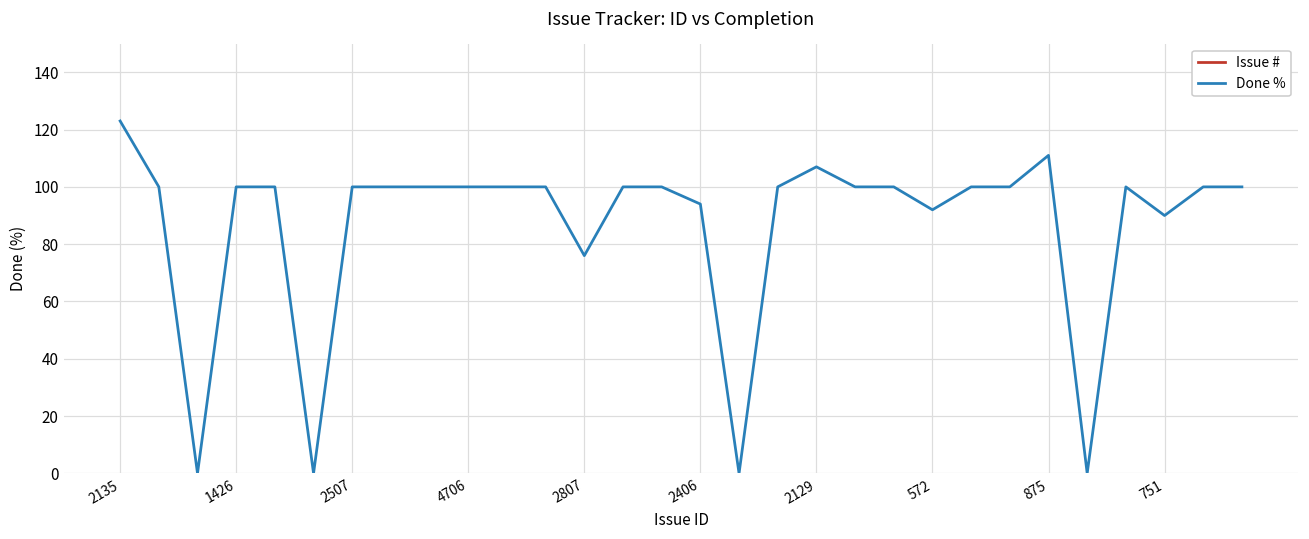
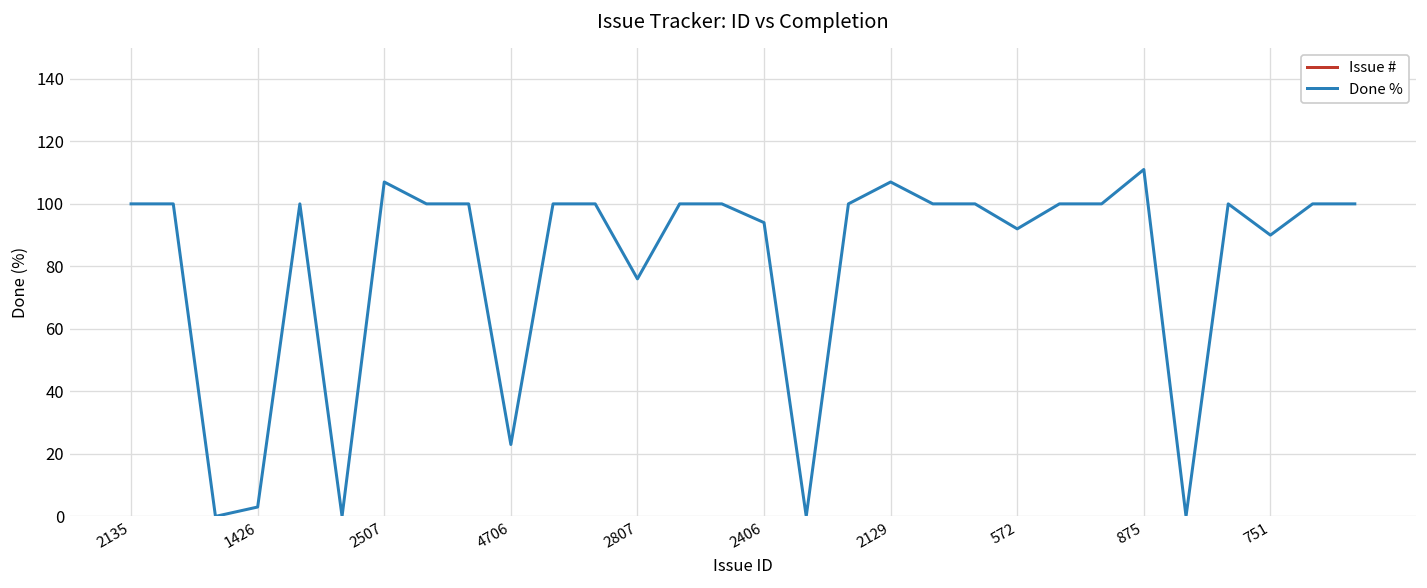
Done %, 2135: 123 -> 100
Done %, 1426: 100 -> 3
Done %, 2507: 100 -> 107
Done %, 4706: 100 -> 23
